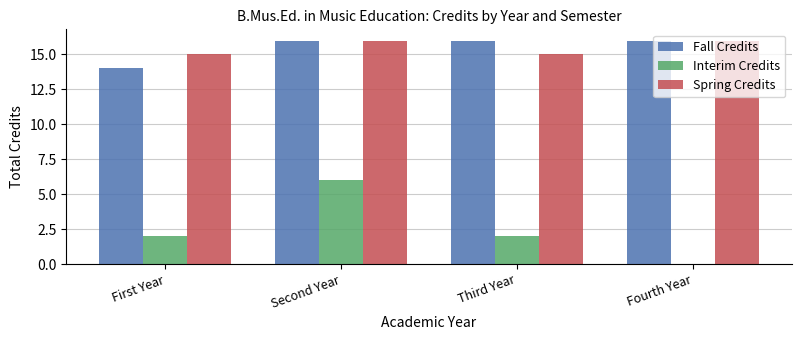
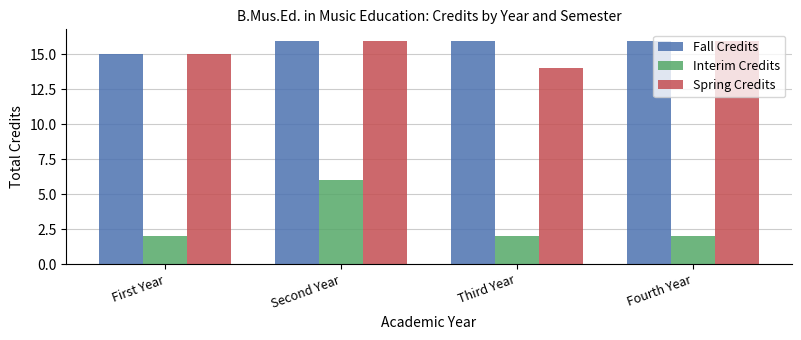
Fall Credits, First Year: 14 -> 15
Spring Credits, Third Year: 15 -> 14
Interim Credits, Fourth Year: 0 -> 2
